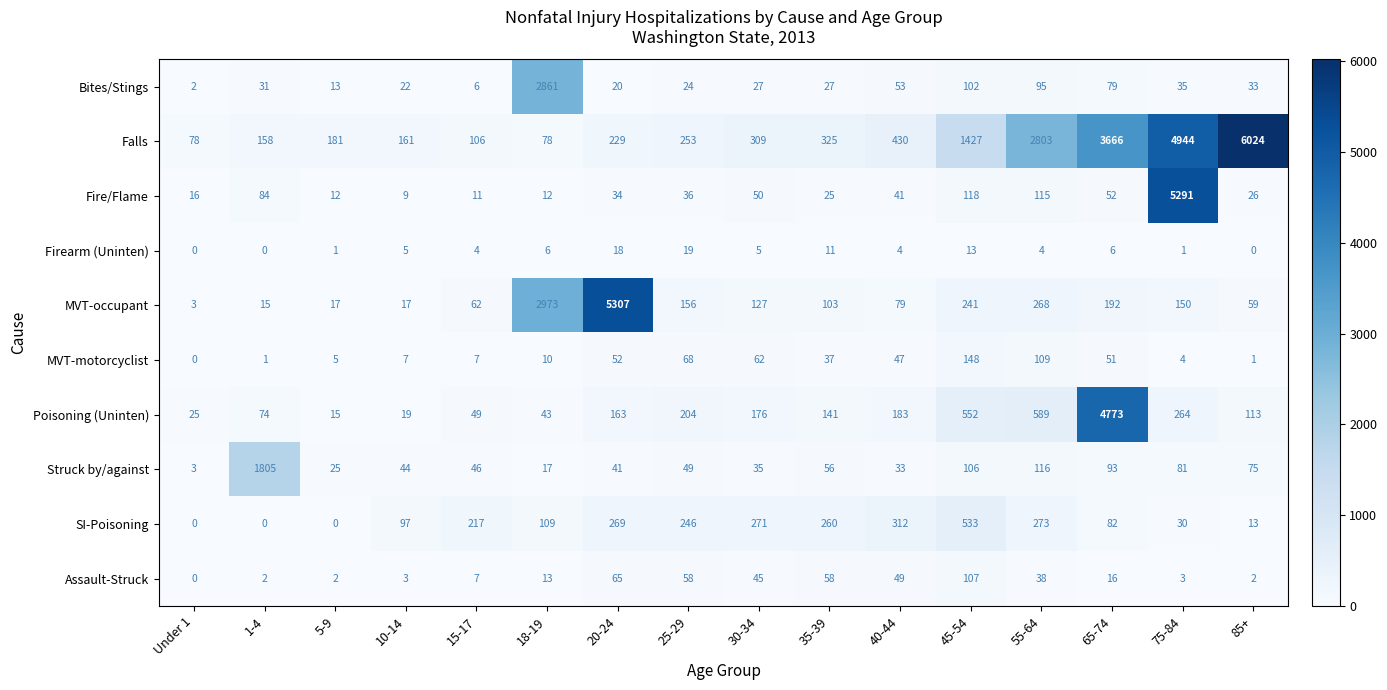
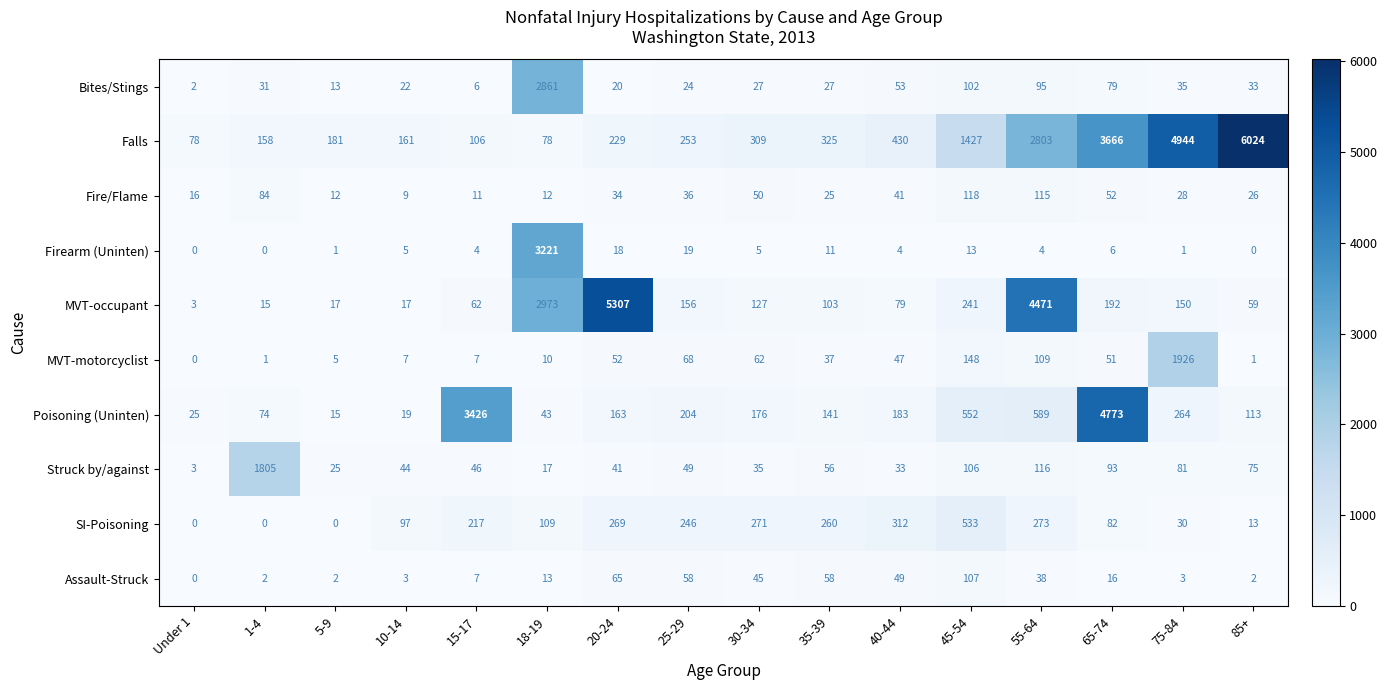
Fire/Flame, 75-84: 5291 -> 28
Firearm (Uninten), 18-19: 6 -> 3221
MVT-occupant, 55-64: 268 -> 4471
MVT-motorcyclist, 75-84: 4 -> 1926
Poisoning (Uninten), 15-17: 49 -> 3426
